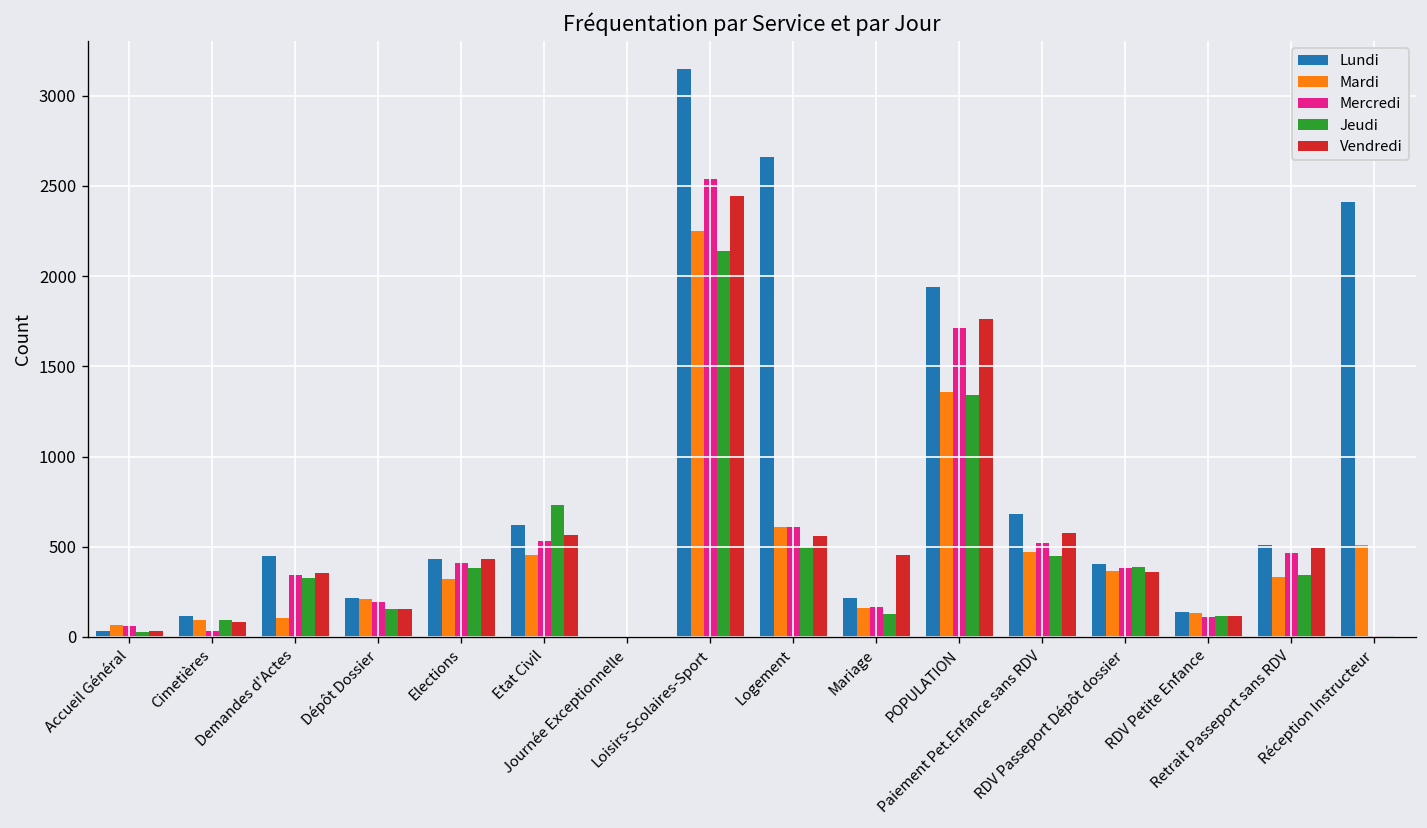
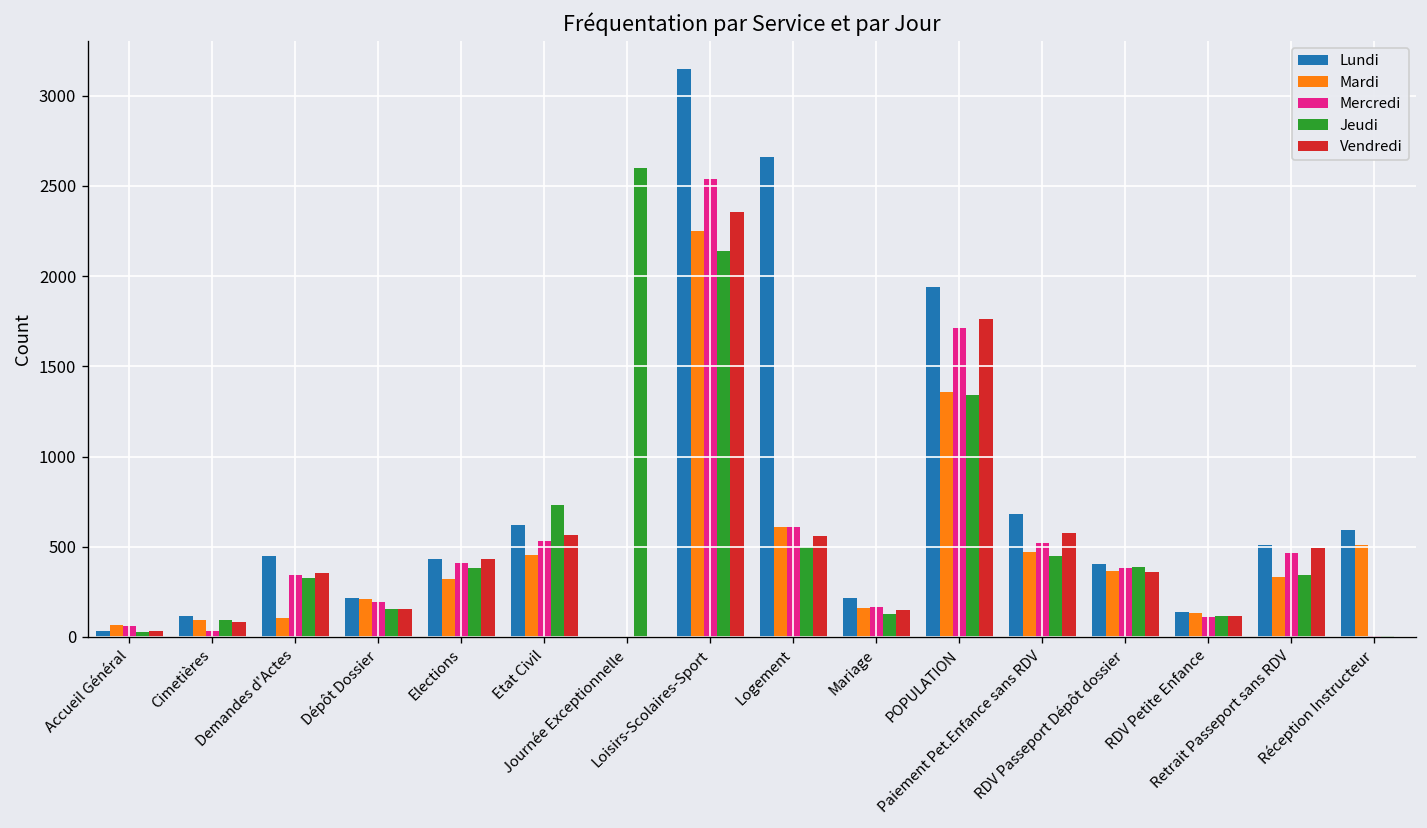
Jeudi, Journée Exceptionnelle: 0 -> 2600
Vendredi, Loisirs-Scolaires-Sport: 2440 -> 2350
Vendredi, Mariage: 460 -> 150
Lundi, Réception Instructeur: 2410 -> 590
